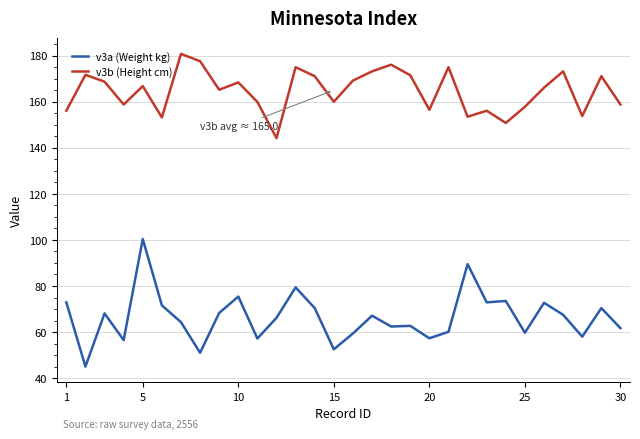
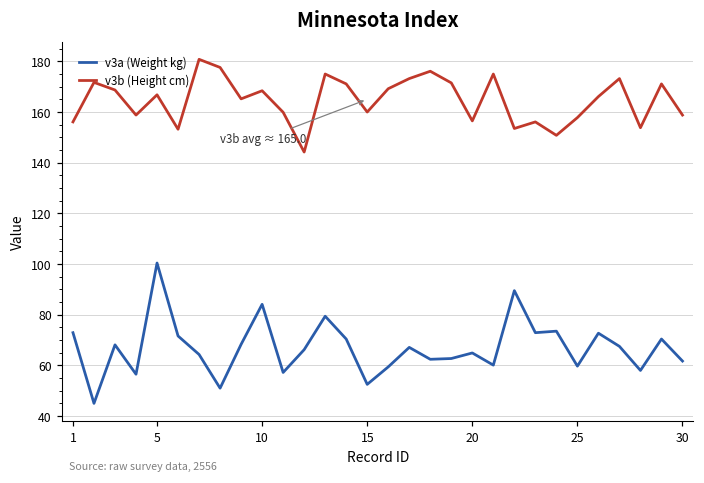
v3a (Weight kg), 10: 75 -> 84
v3a (Weight kg), 20: 57 -> 65
